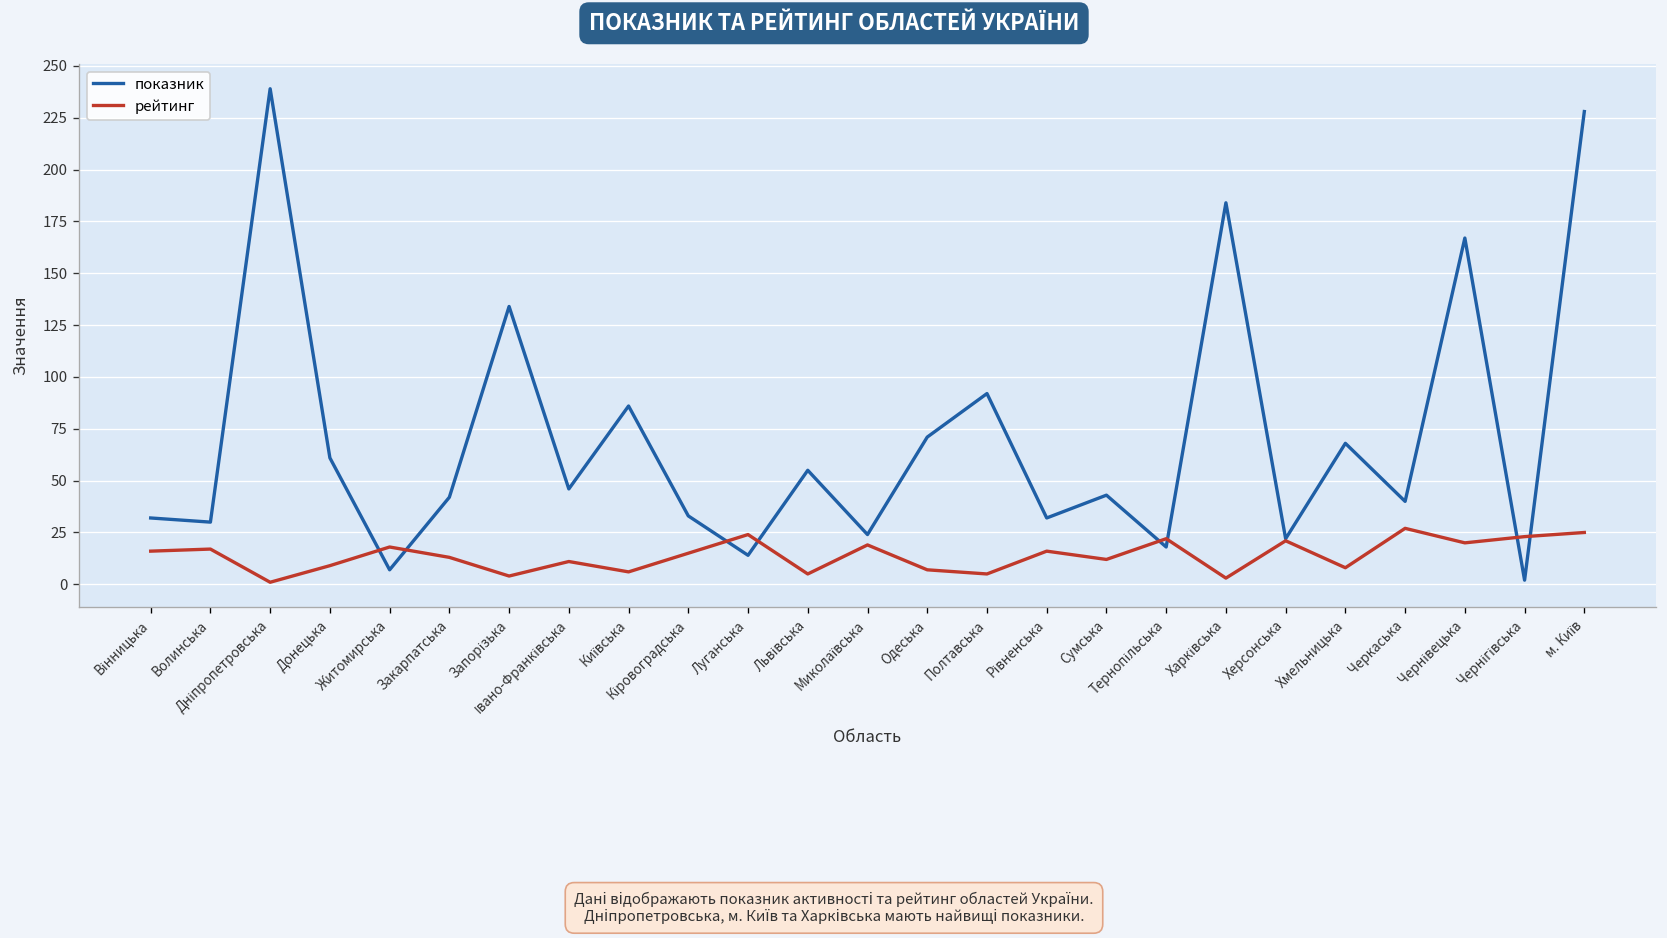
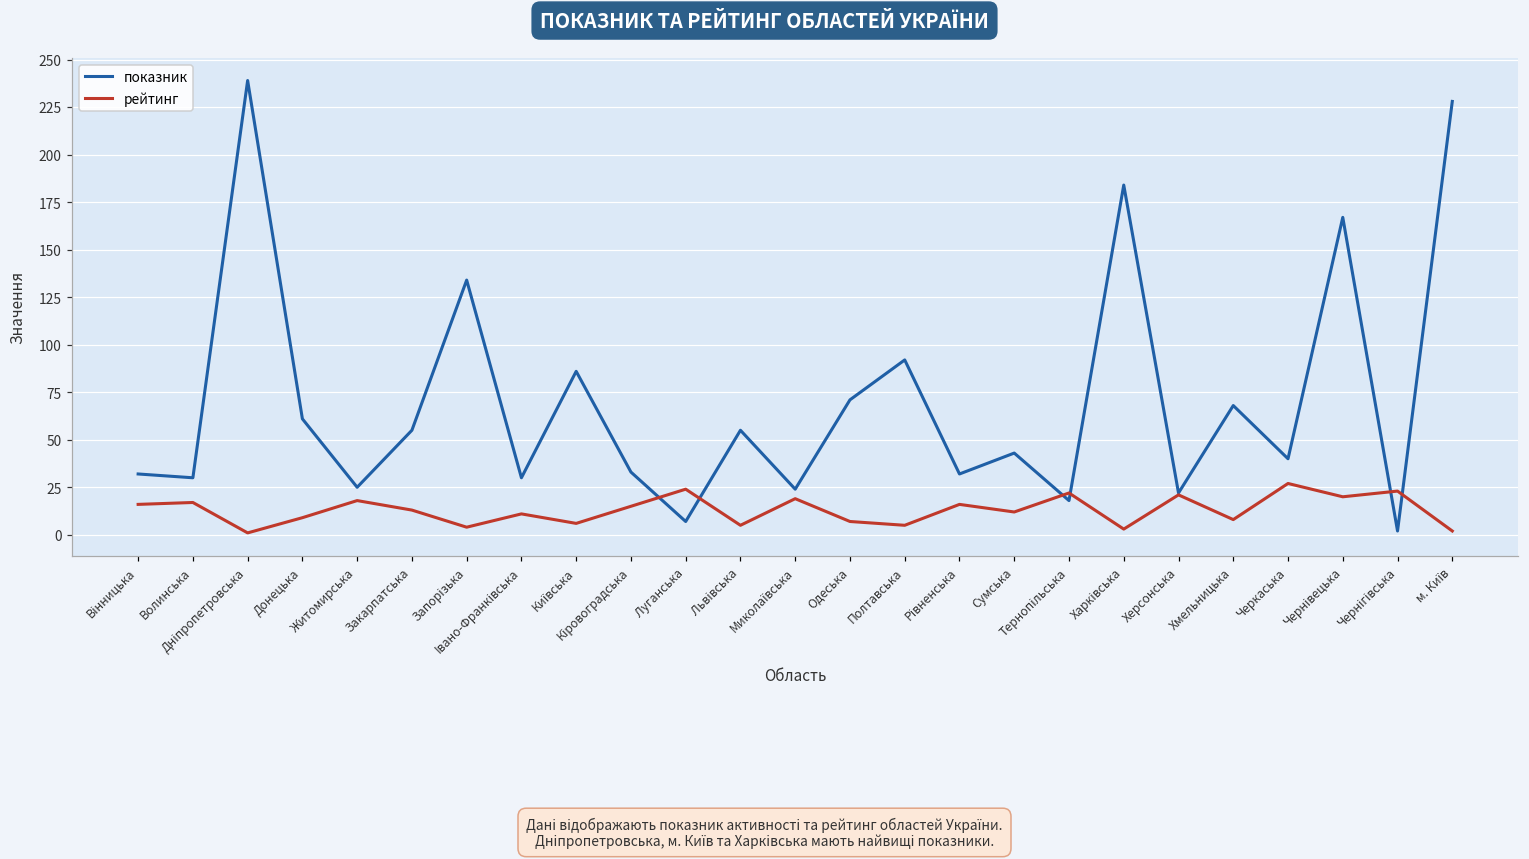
показник, Житомирська: 7 -> 25
показник, Закарпатська: 42 -> 55
показник, Івано-Франківська: 46 -> 30
показник, Луганська: 14 -> 7
рейтинг, м. Київ: 25 -> 2
